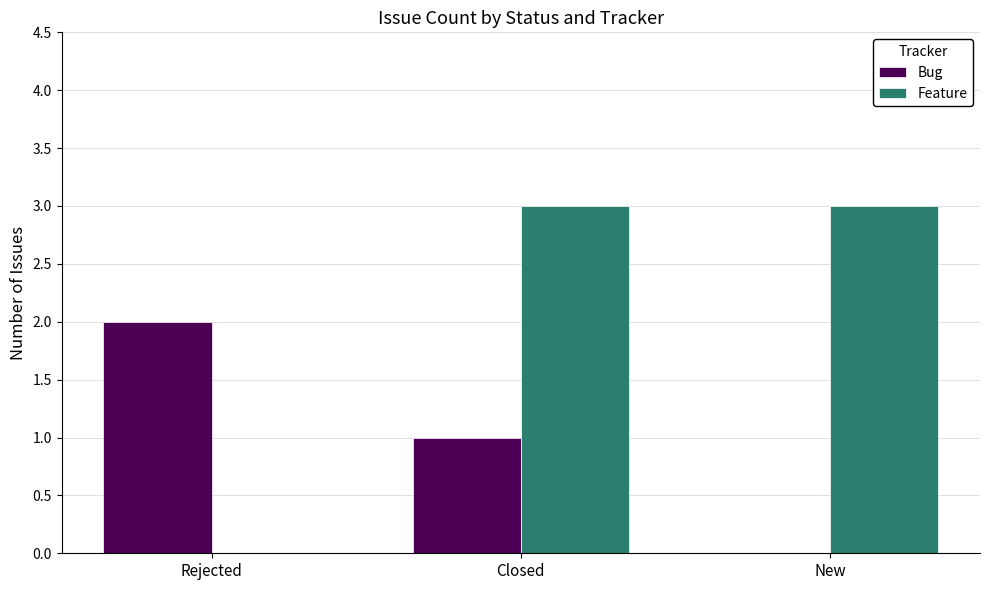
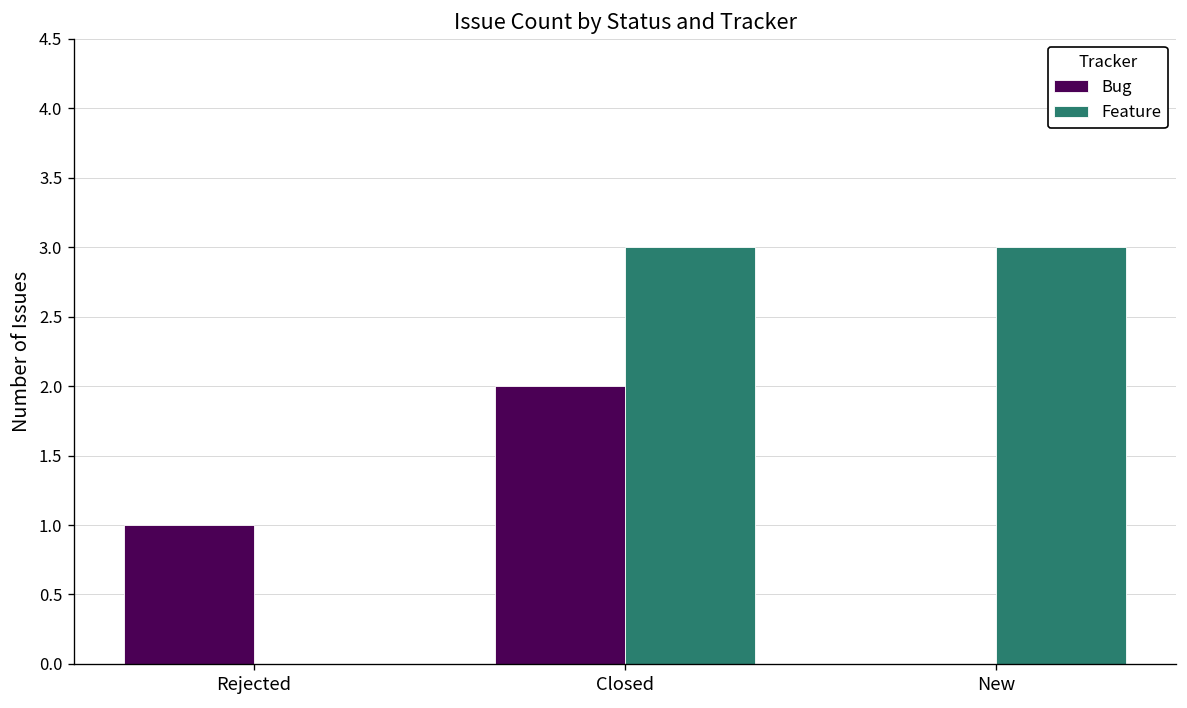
Bug, Rejected: 2 -> 1
Bug, Closed: 1 -> 2
